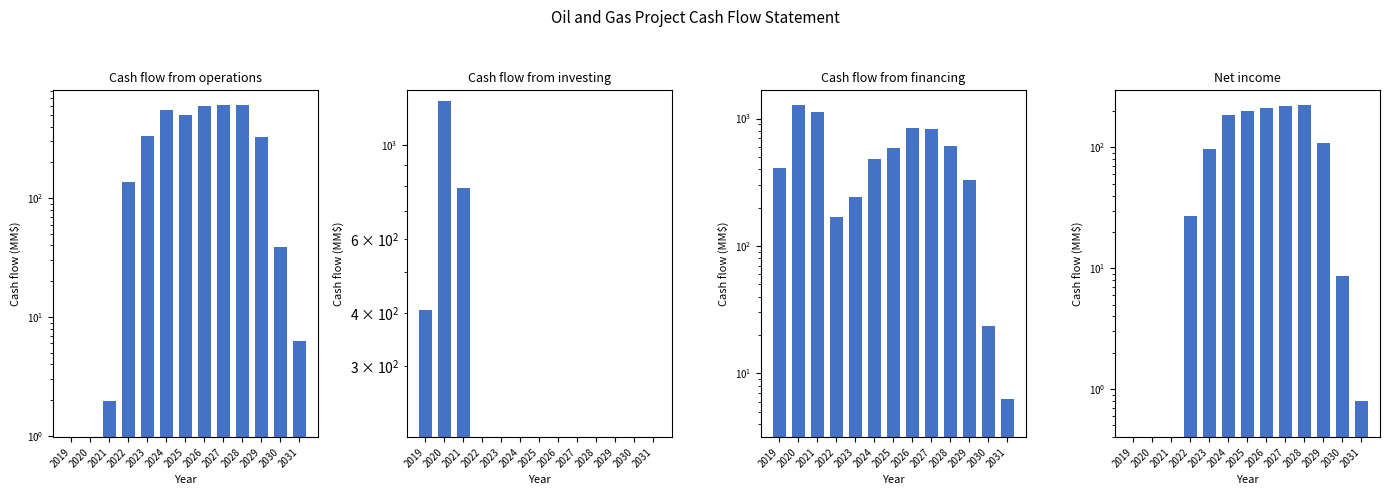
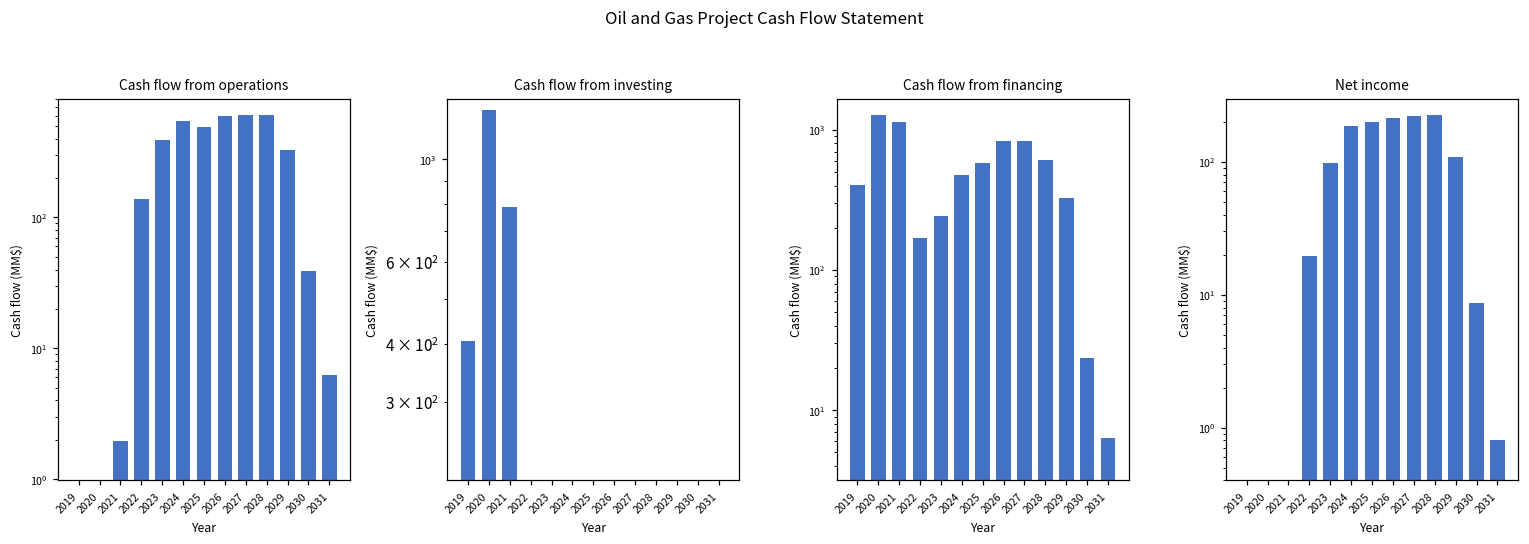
Cash flow from operations, 2023: 340 -> 390
Net income, 2022: 27 -> 20
